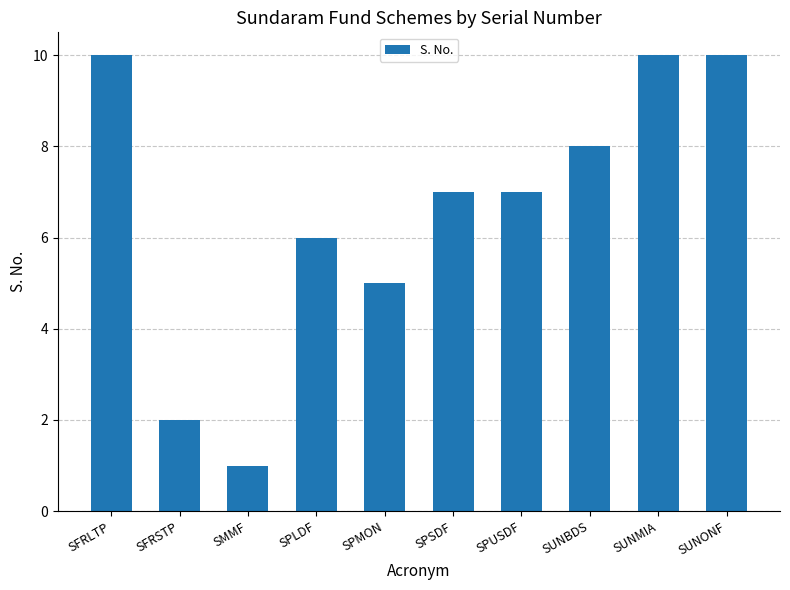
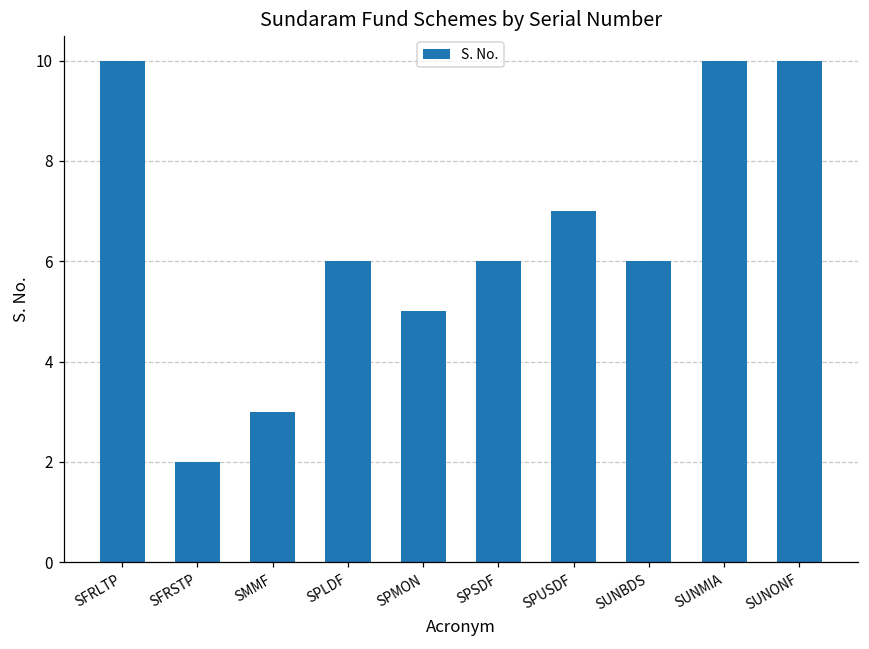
SMMF: 1 -> 3
SPSDF: 7 -> 6
SUNBDS: 8 -> 6
